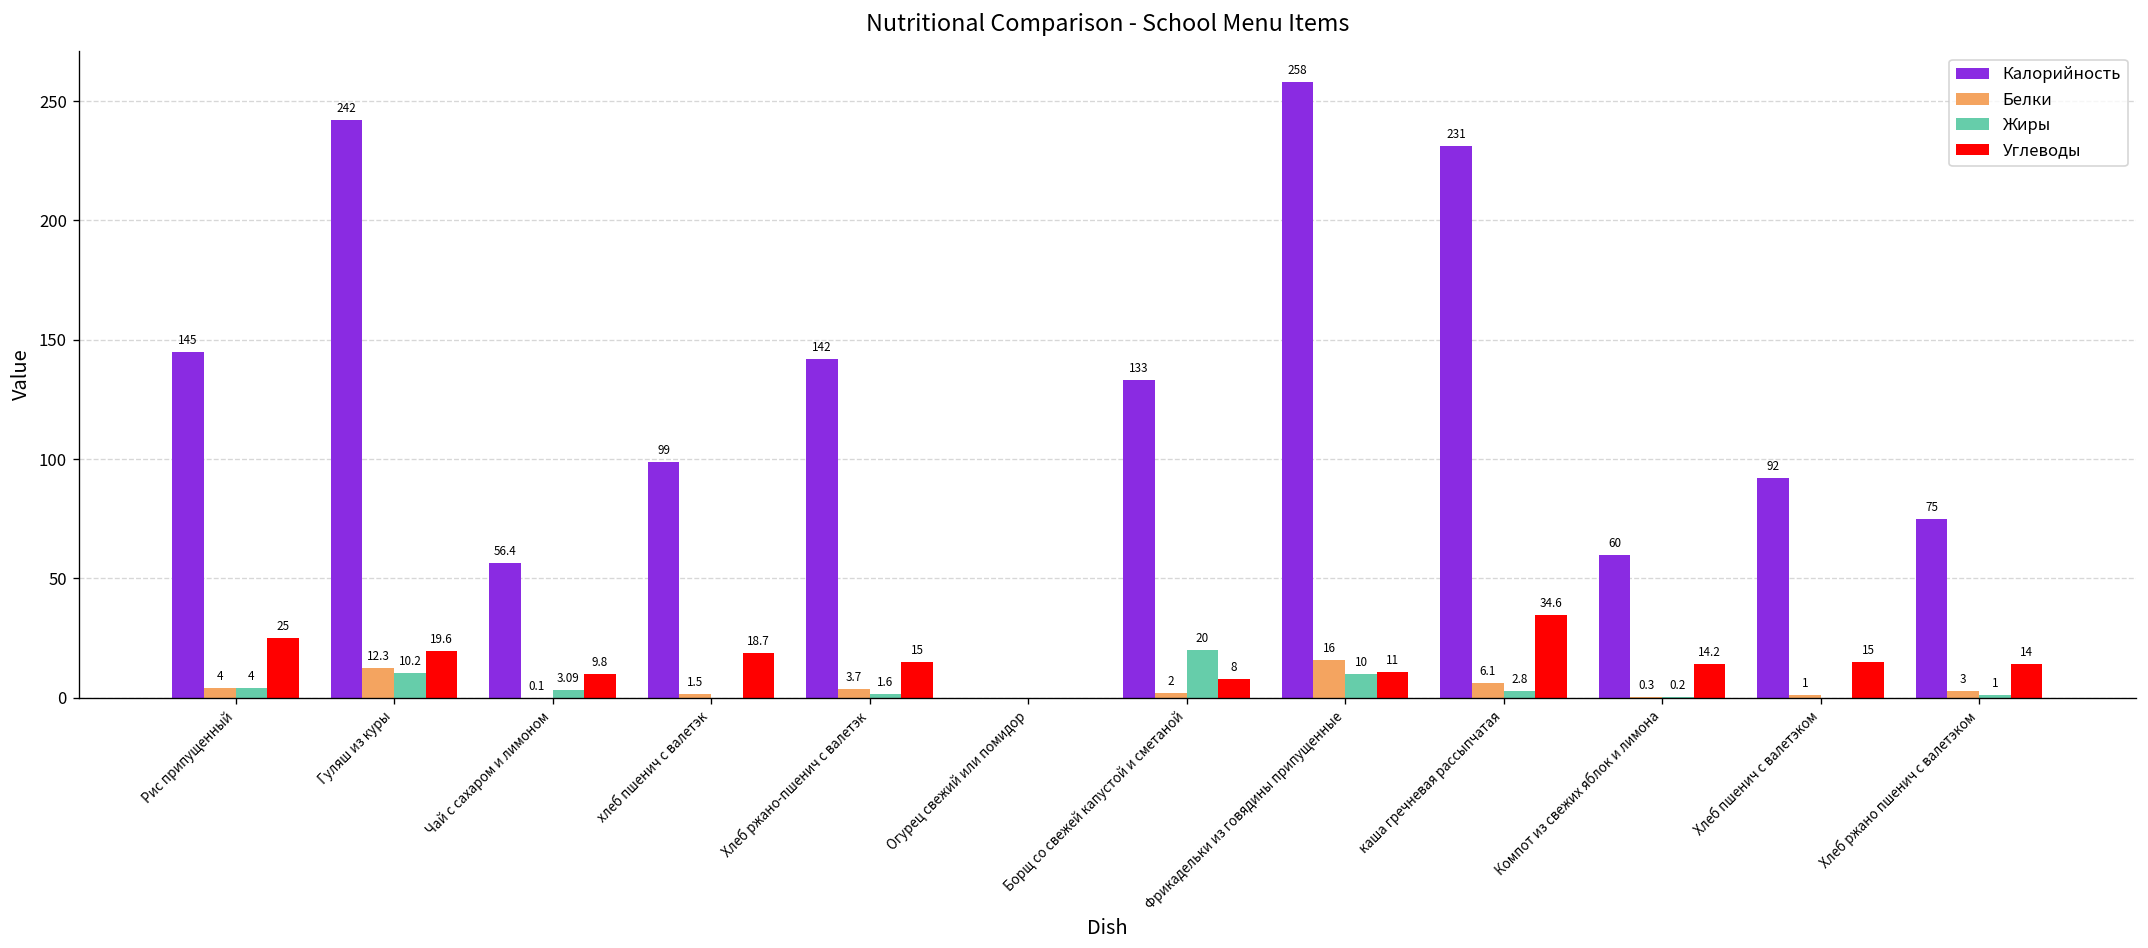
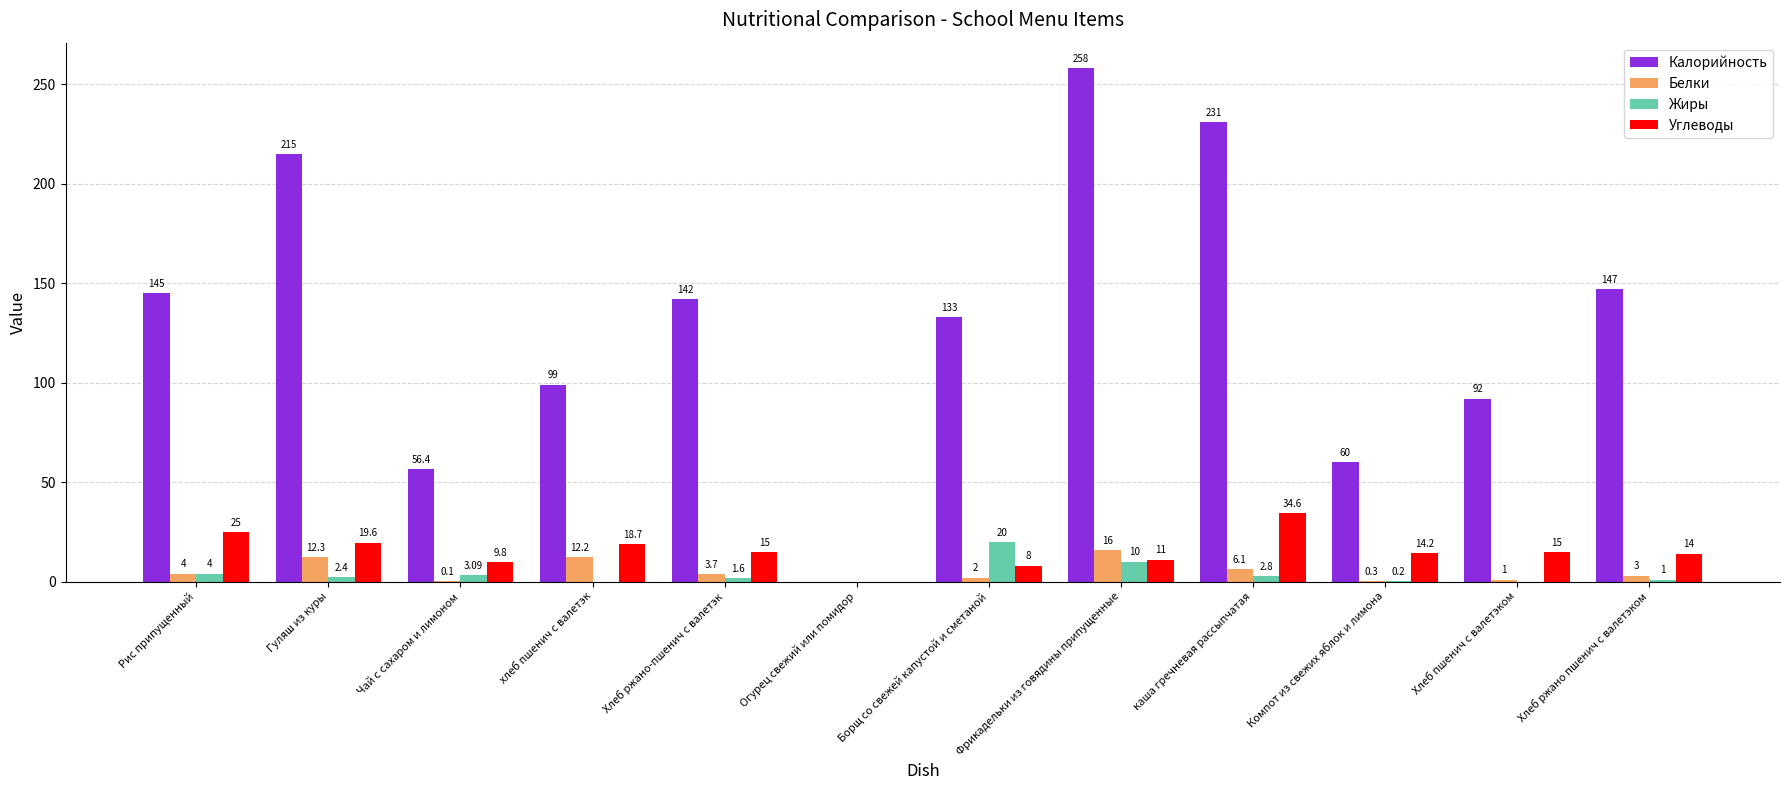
Калорийность, Гуляш из куры: 242 -> 215
Жиры, Гуляш из куры: 10.2 -> 2.4
Белки, хлеб пшенич с валетэк: 1.5 -> 12.2
Калорийность, Хлеб ржано пшенич с валетэком: 75 -> 147
